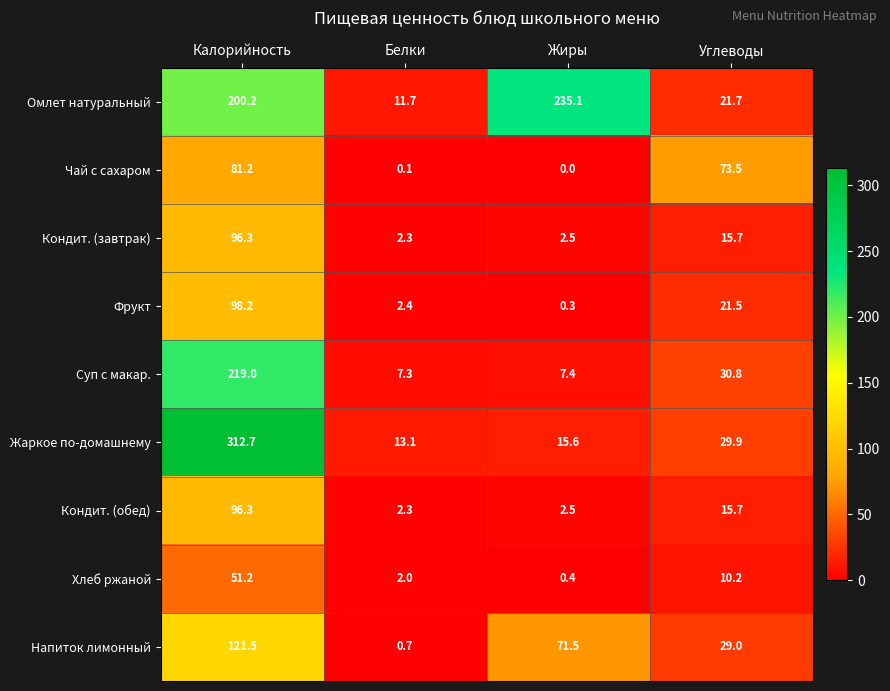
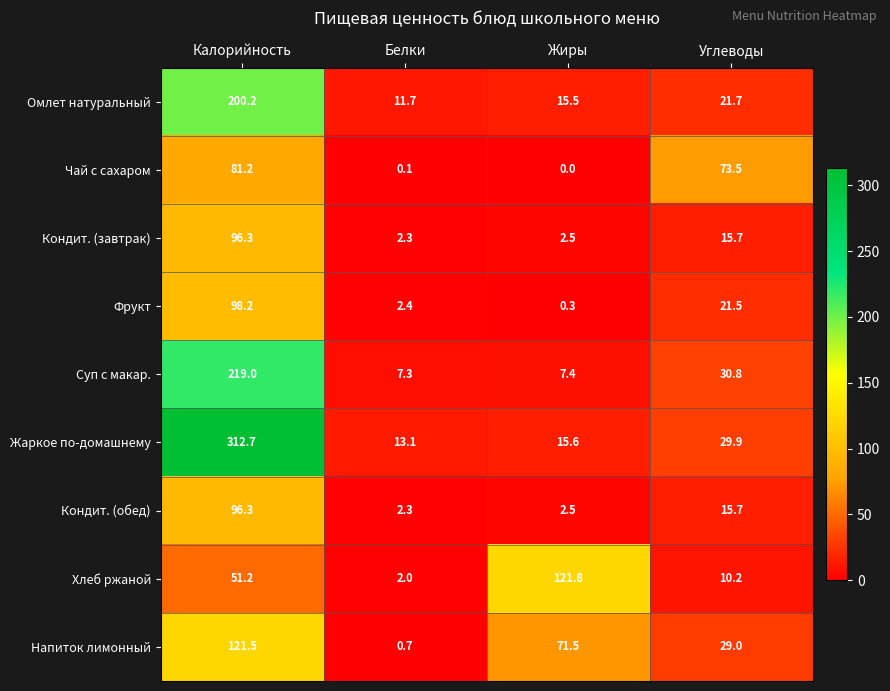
Омлет натуральный, Жиры: 235.1 -> 15.5
Хлеб ржаной, Жиры: 0.4 -> 121.8
